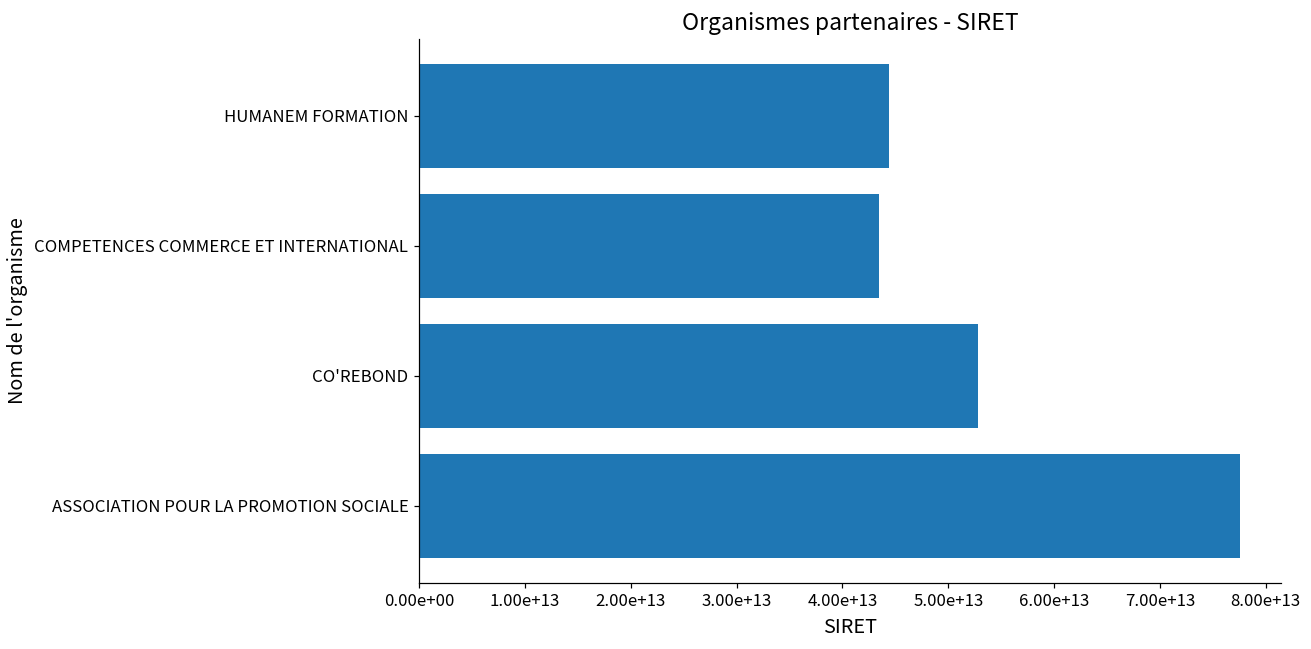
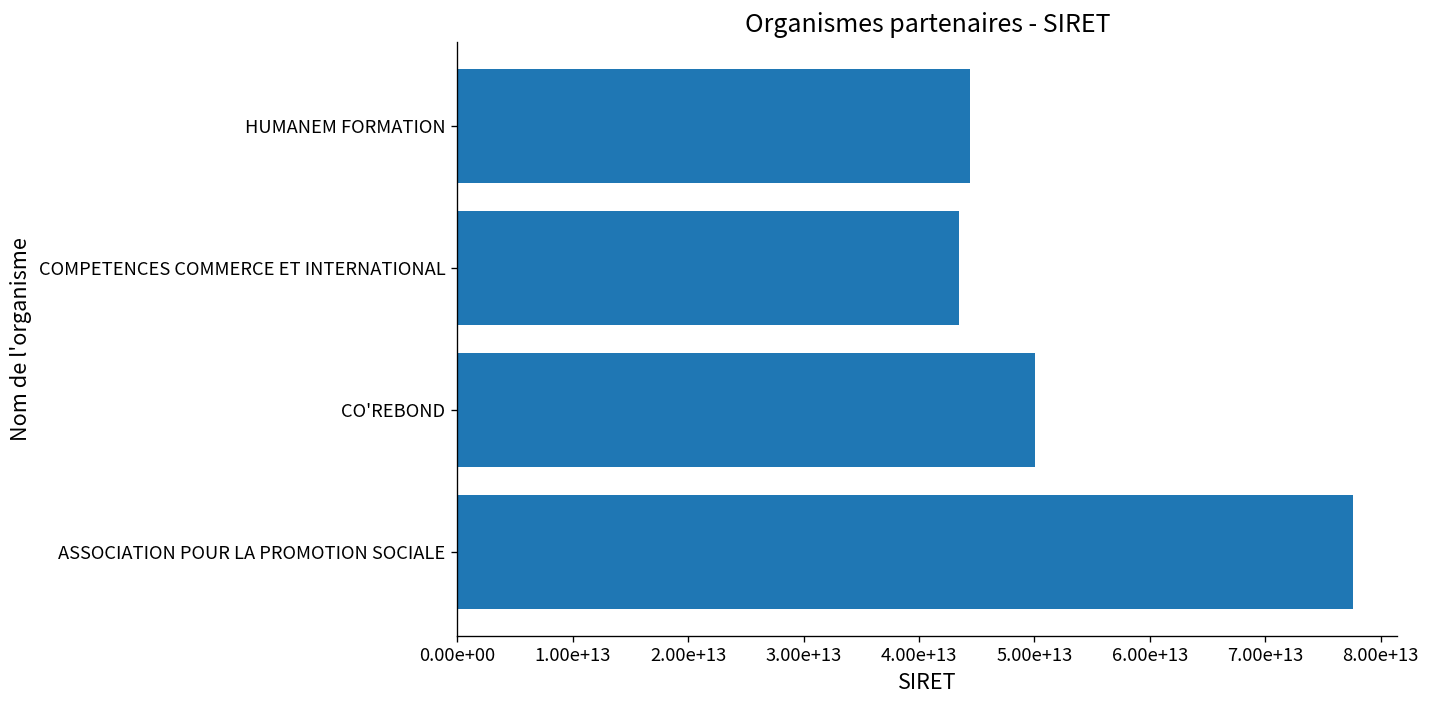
CO'REBOND: 53000000000000 -> 50000000000000
